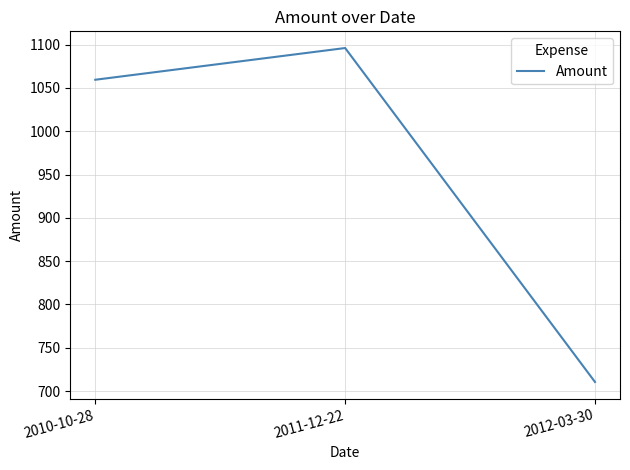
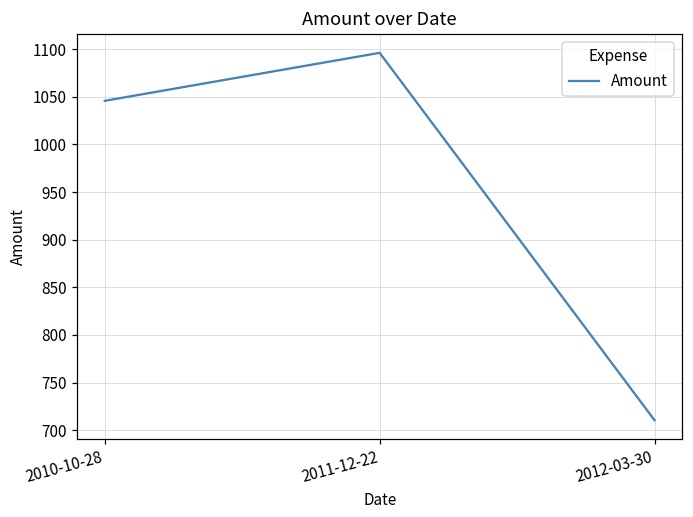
2010-10-28: 1060 -> 1050
